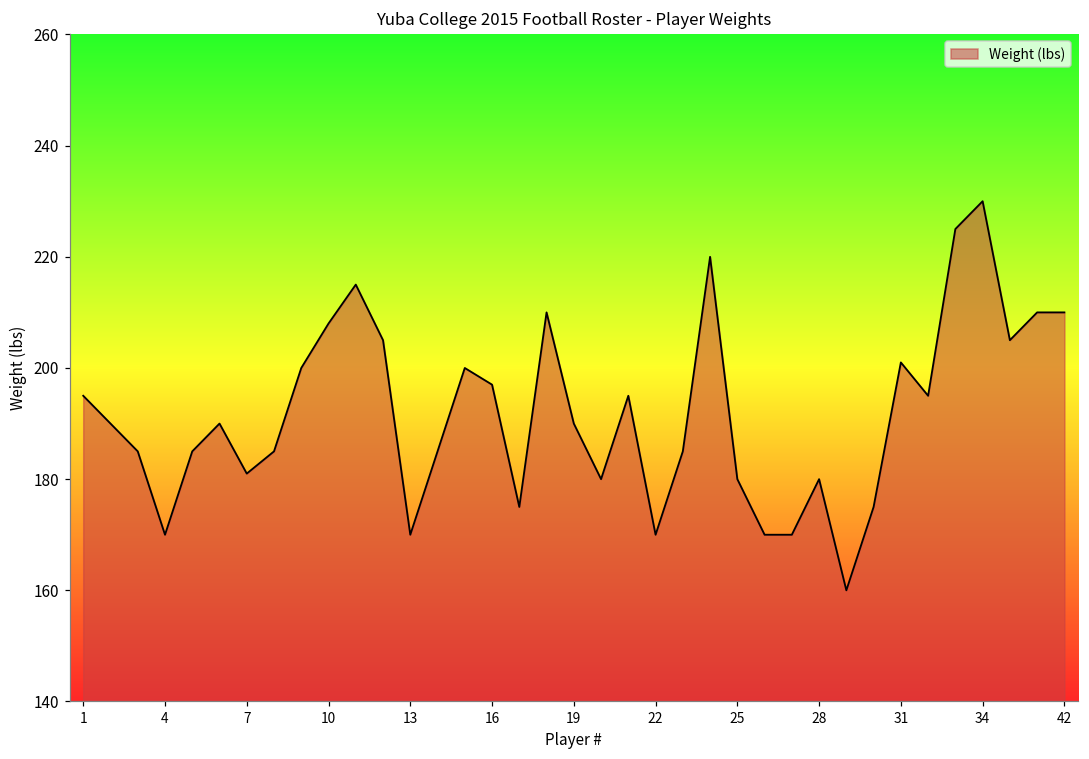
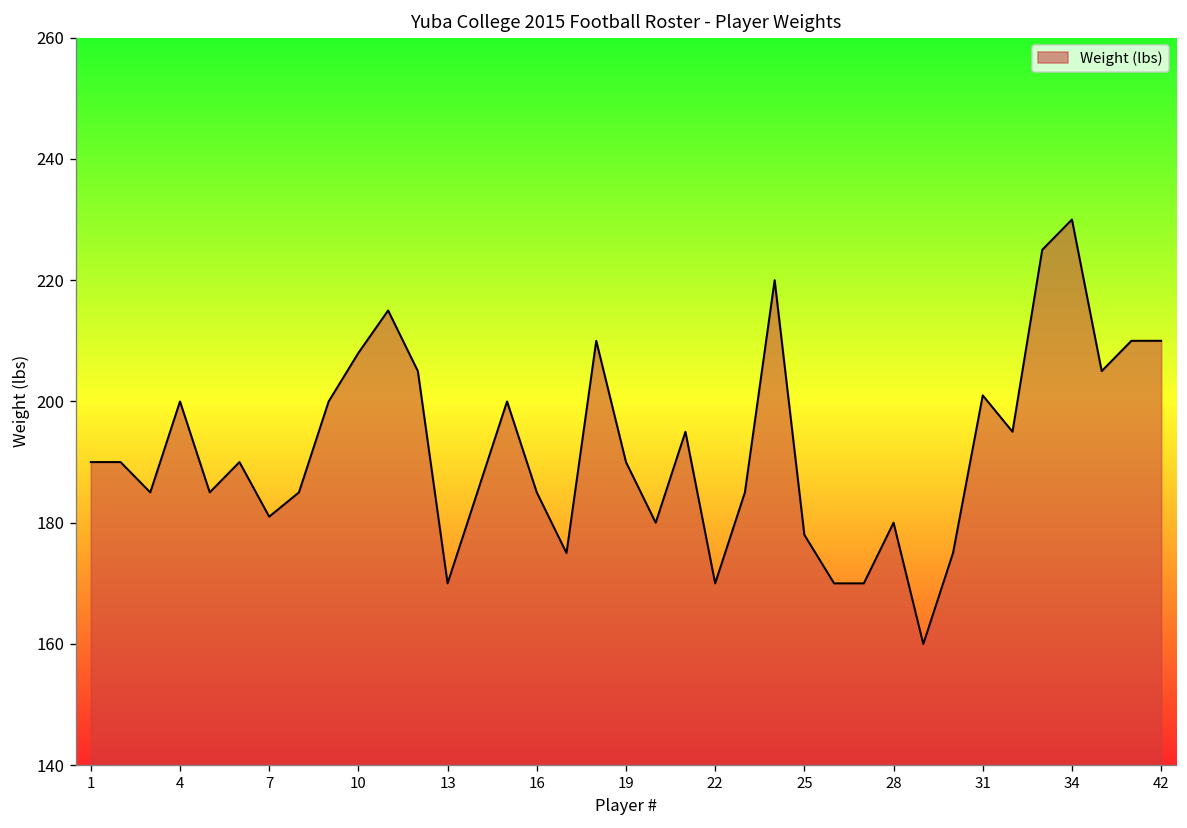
1: 195 -> 190
4: 170 -> 200
16: 197 -> 185
25: 180 -> 178
